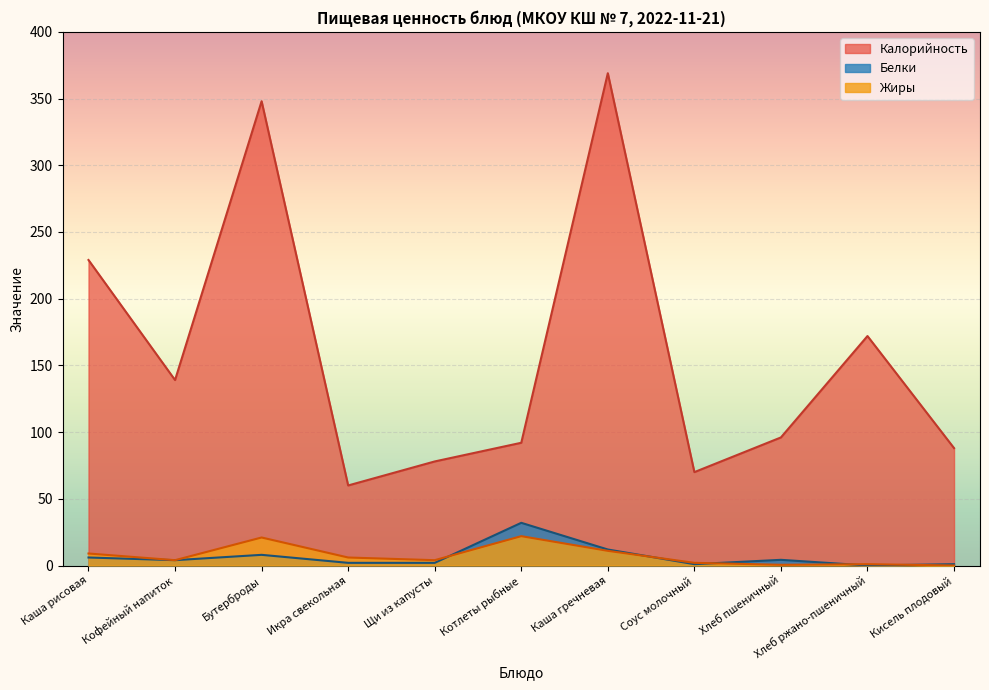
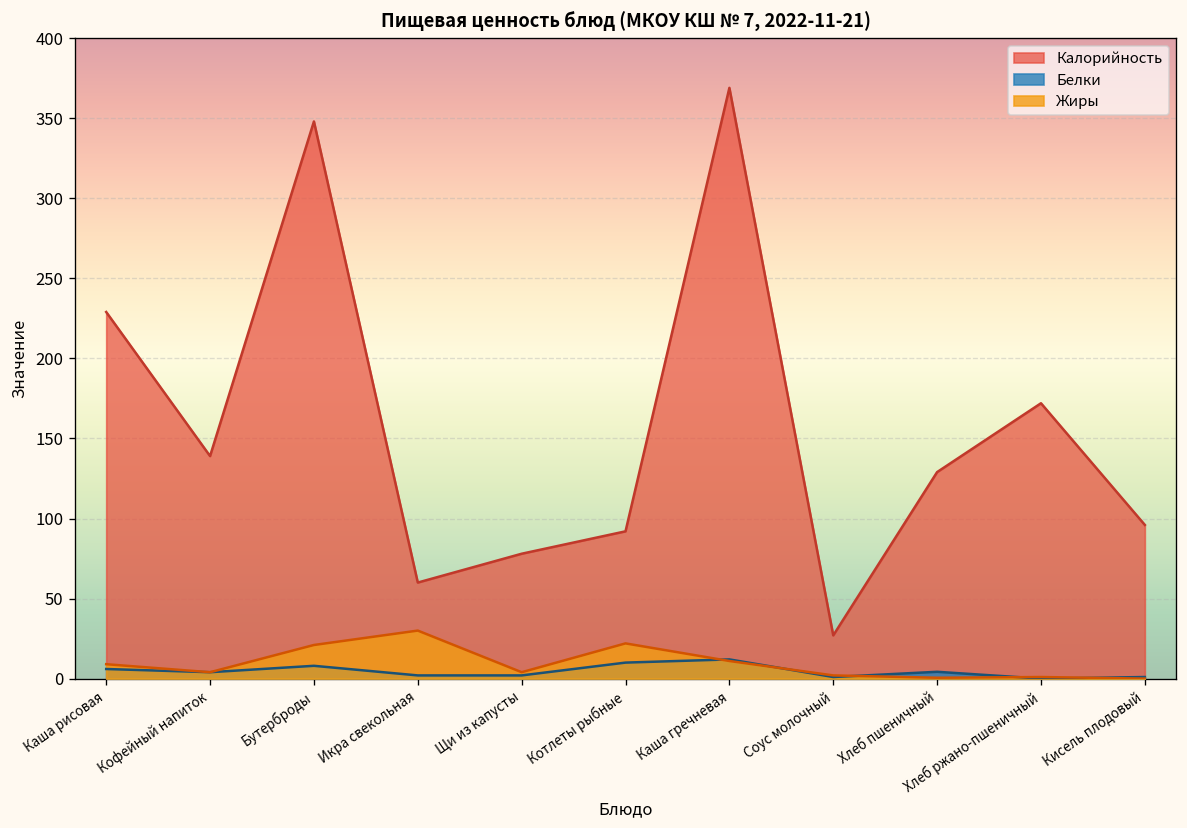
Жиры, Икра свекольная: 6 -> 30
Белки, Котлеты рыбные: 32 -> 10
Калорийность, Соус молочный: 70 -> 27
Калорийность, Хлеб пшеничный: 96 -> 129
Калорийность, Кисель плодовый: 88 -> 96
